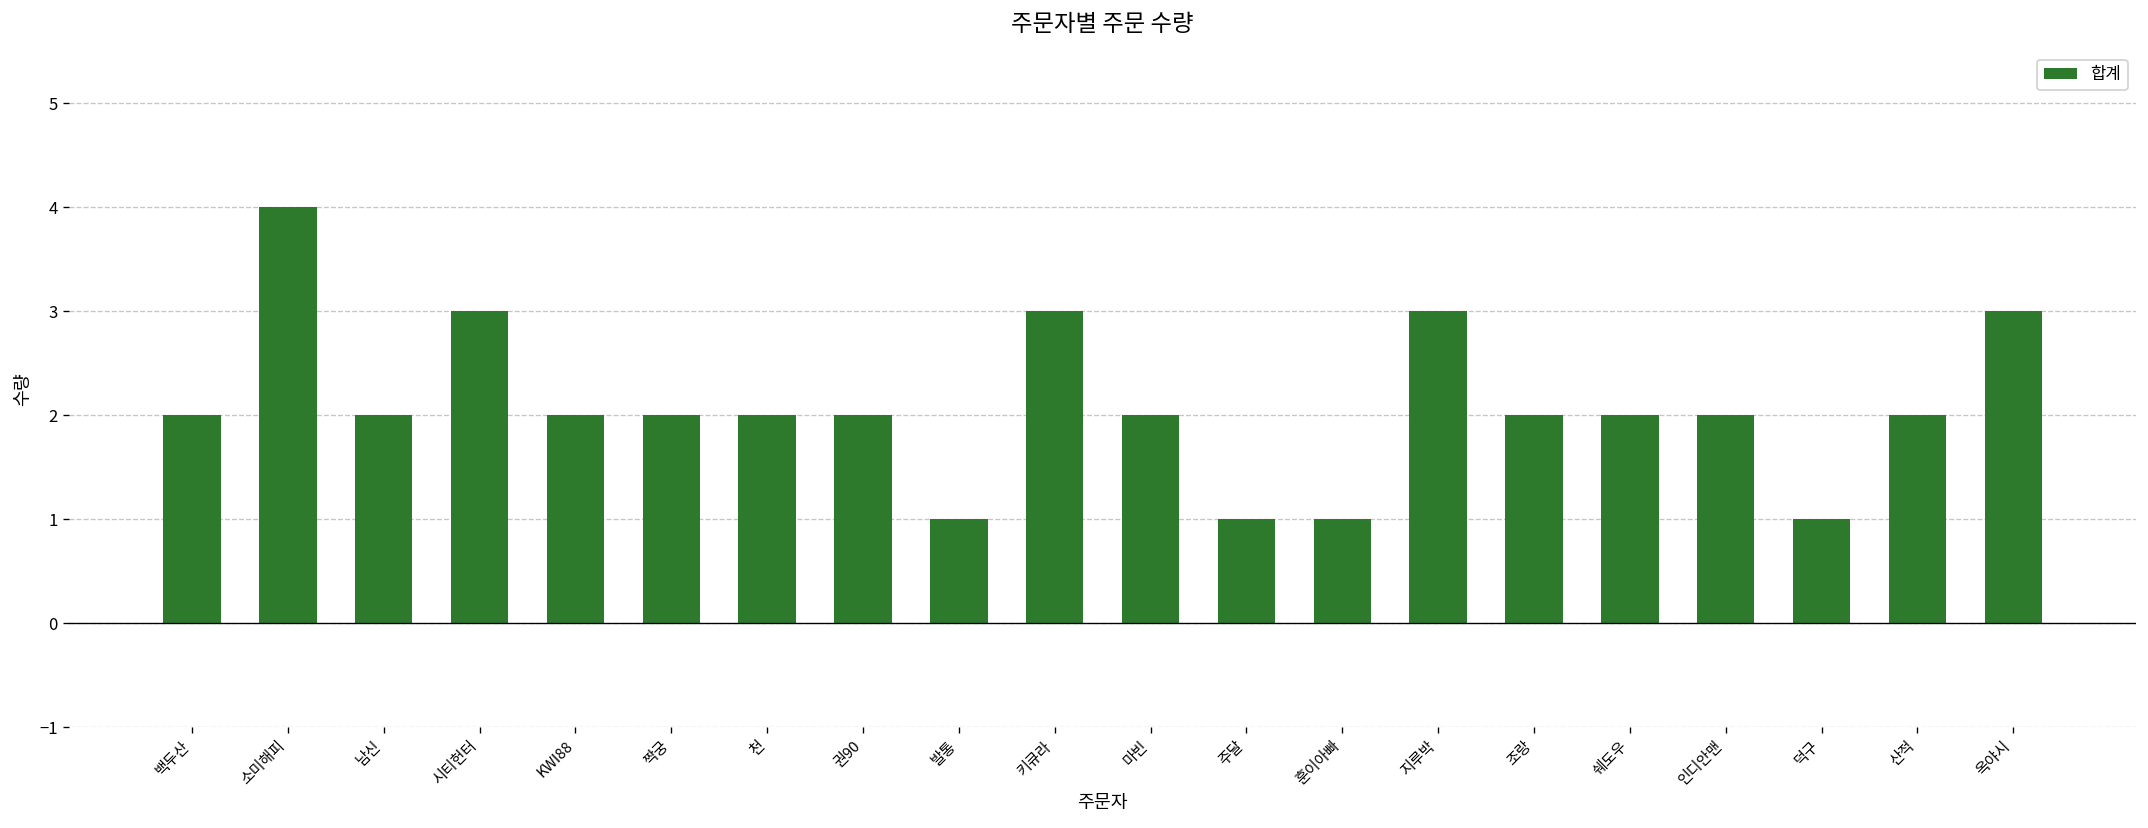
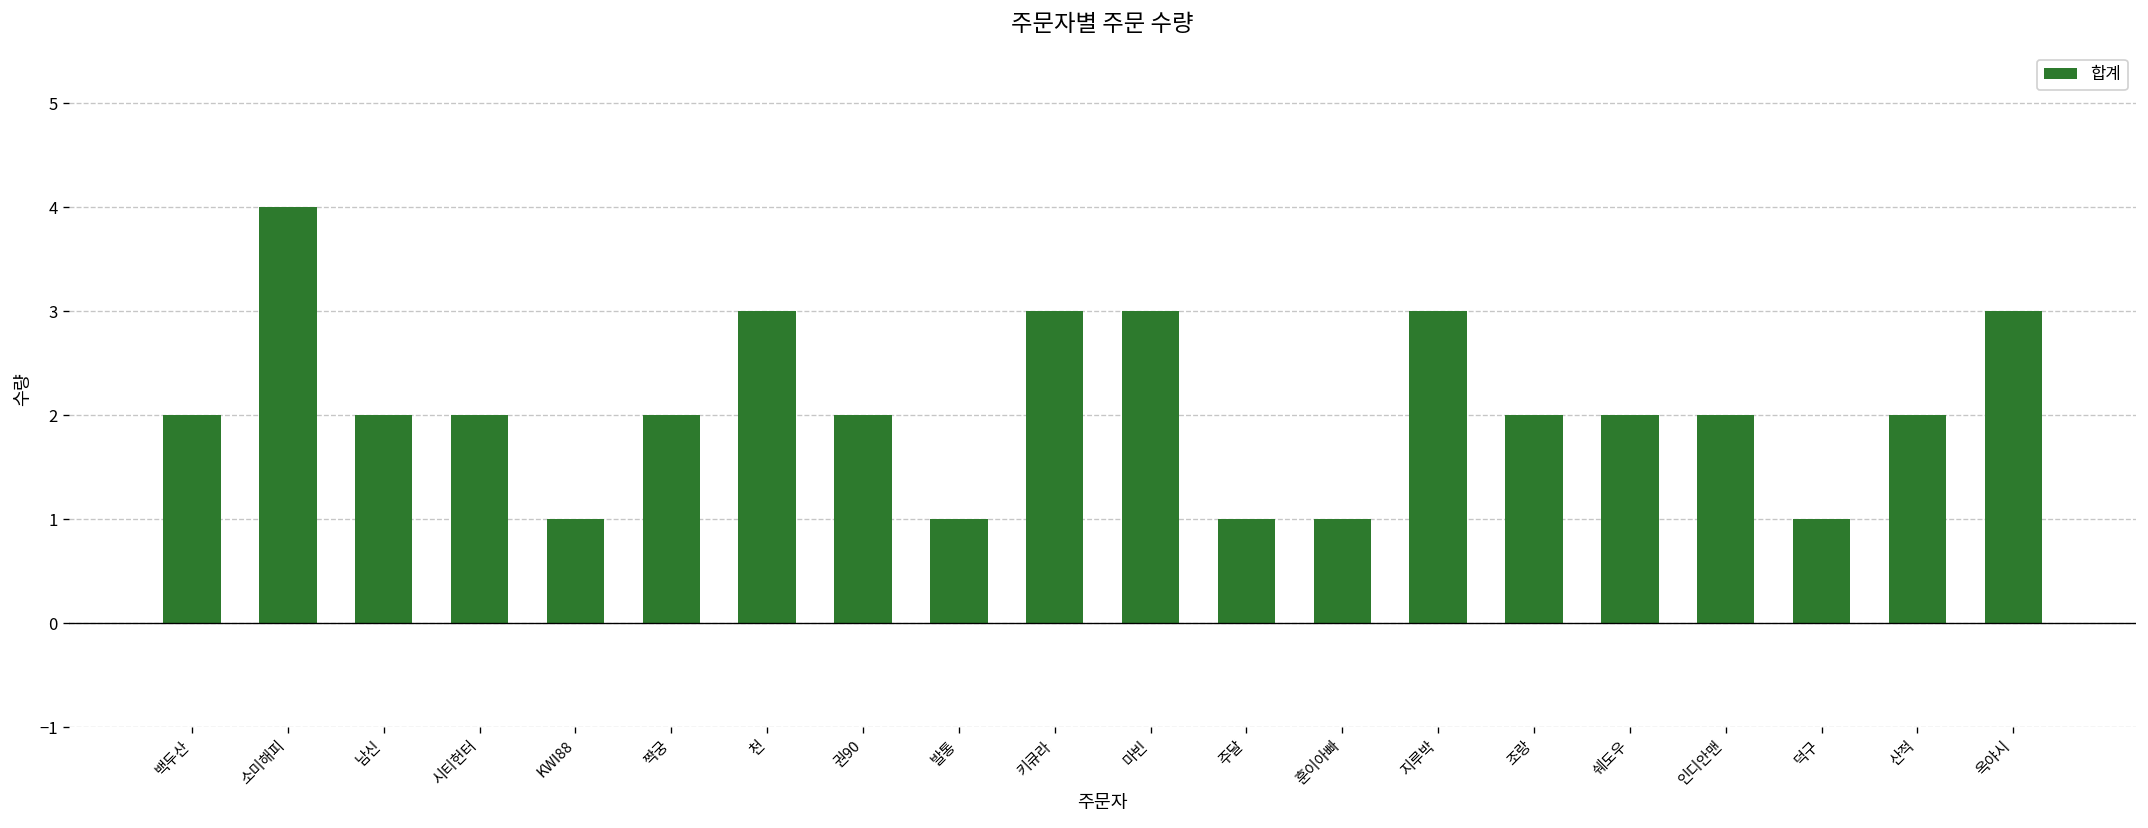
시티헌터: 3 -> 2
KWI88: 2 -> 1
천: 2 -> 3
마빈: 2 -> 3
